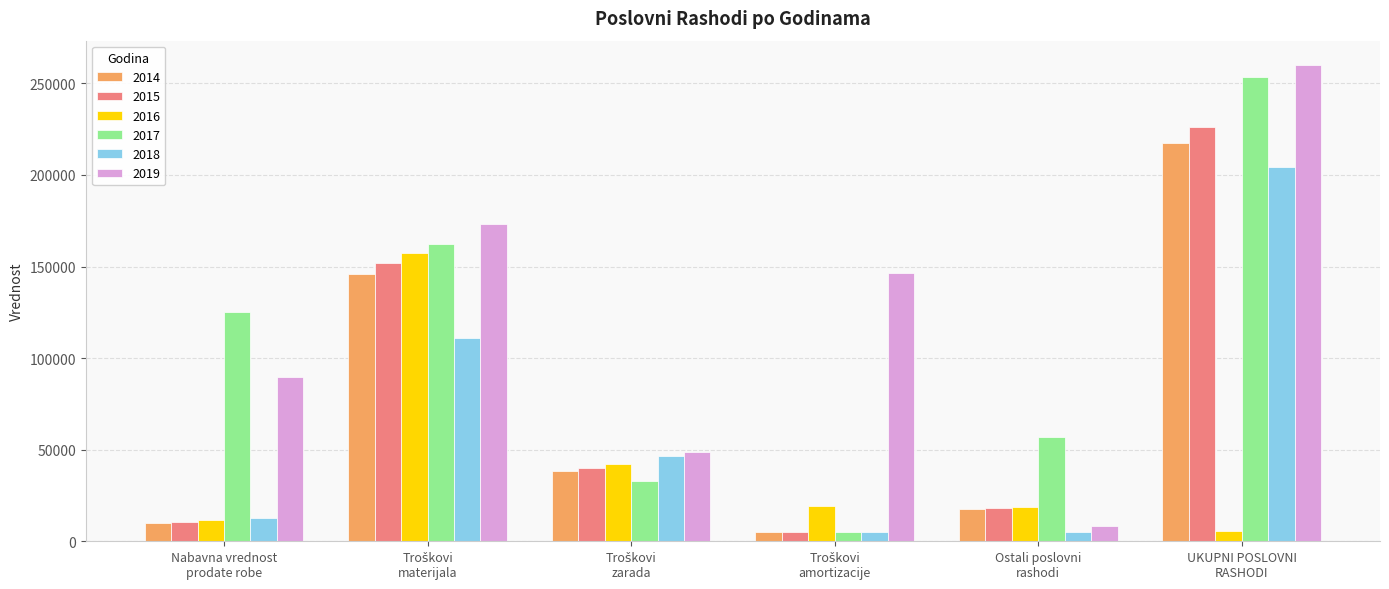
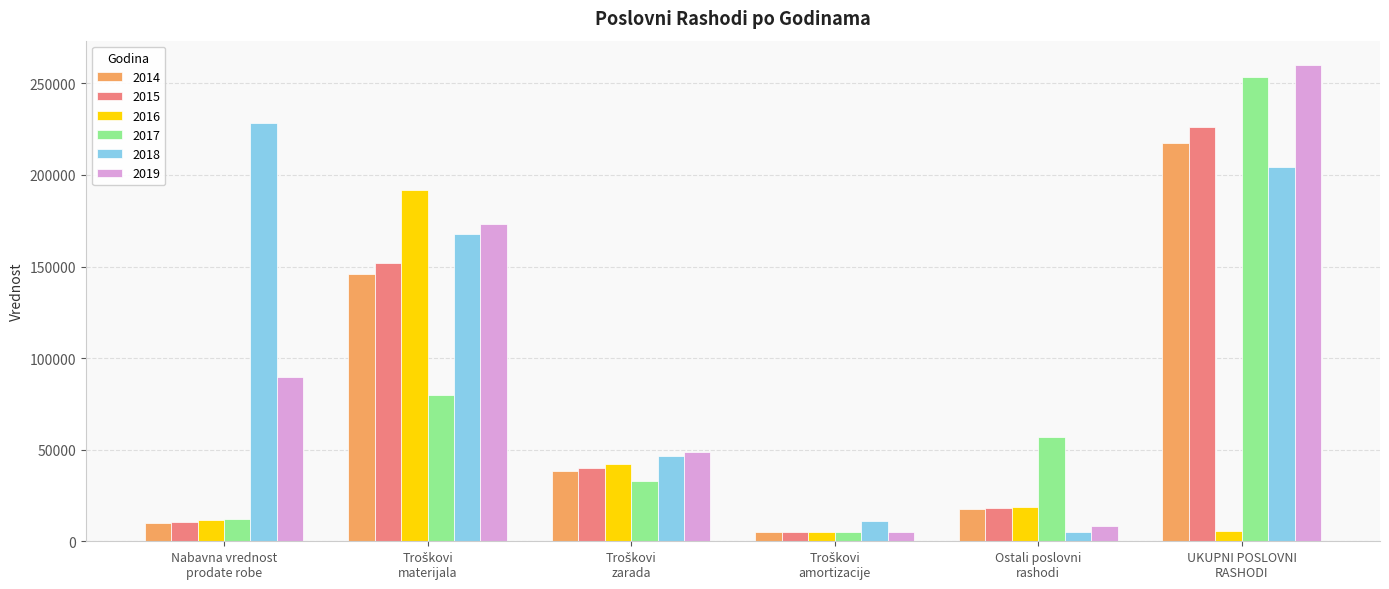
2017, Nabavna vrednost prodate robe: 125000 -> 12000
2018, Nabavna vrednost prodate robe: 13000 -> 228000
2016, Troškovi materijala: 157000 -> 192000
2017, Troškovi materijala: 162000 -> 80000
2018, Troškovi materijala: 111000 -> 168000
2016, Troškovi amortizacije: 20000 -> 5000
2018, Troškovi amortizacije: 5000 -> 11000
2019, Troškovi amortizacije: 146000 -> 5000
